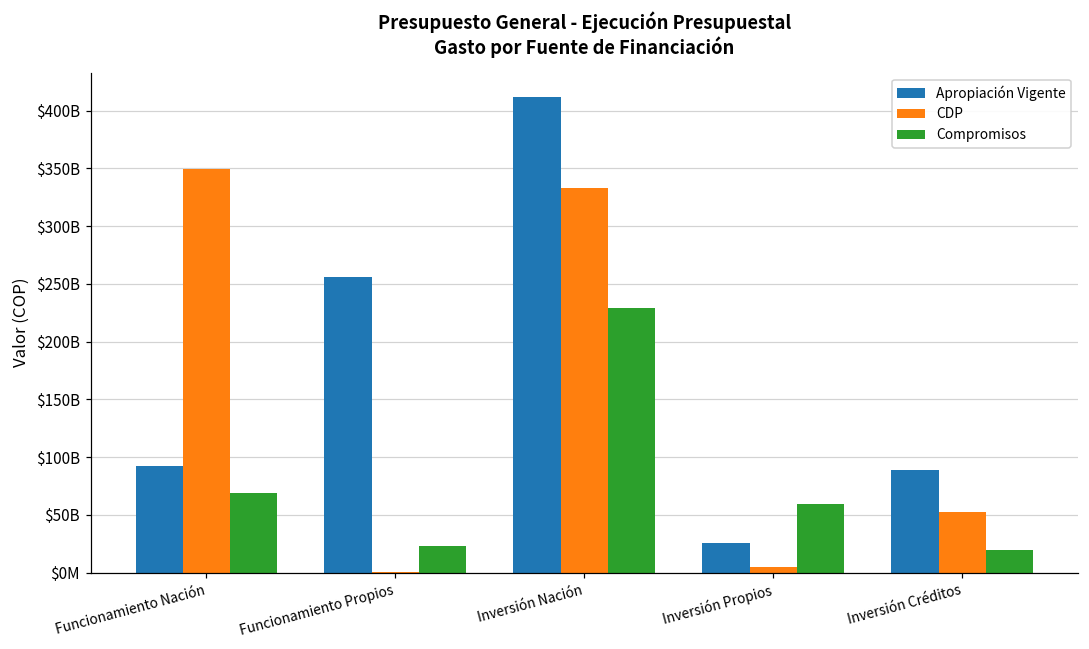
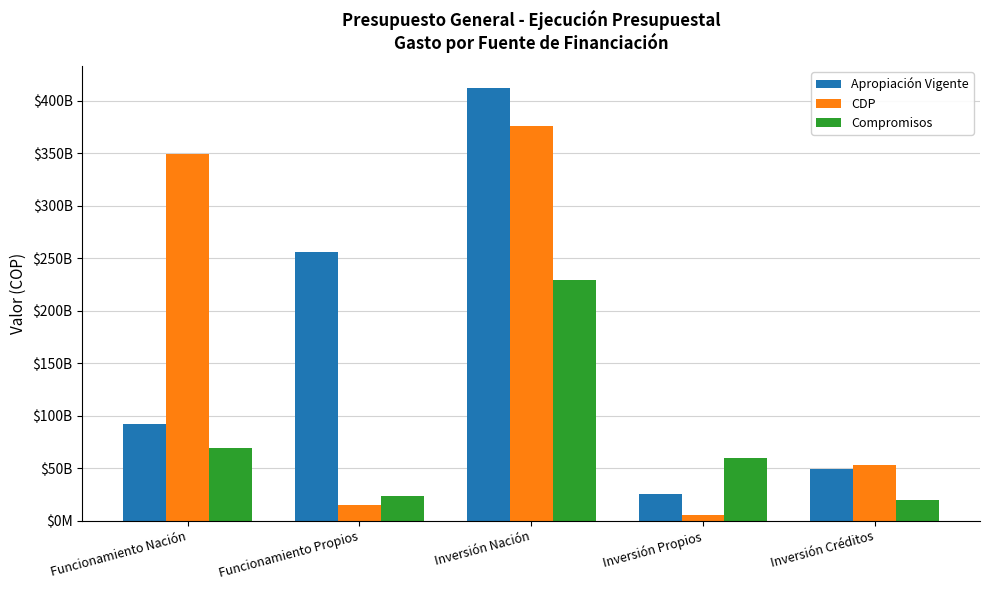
CDP, Funcionamiento Propios: $0 -> $15000000000
CDP, Inversión Nación: $333000000000 -> $376000000000
Apropiación Vigente, Inversión Créditos: $89000000000 -> $49000000000
